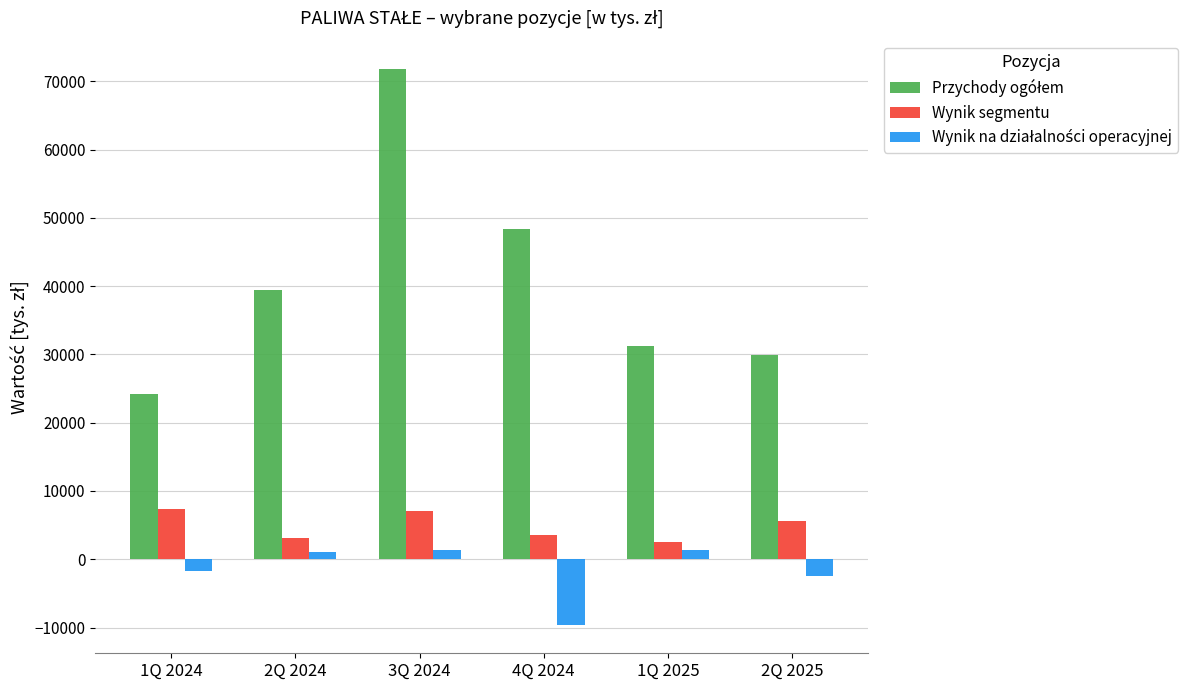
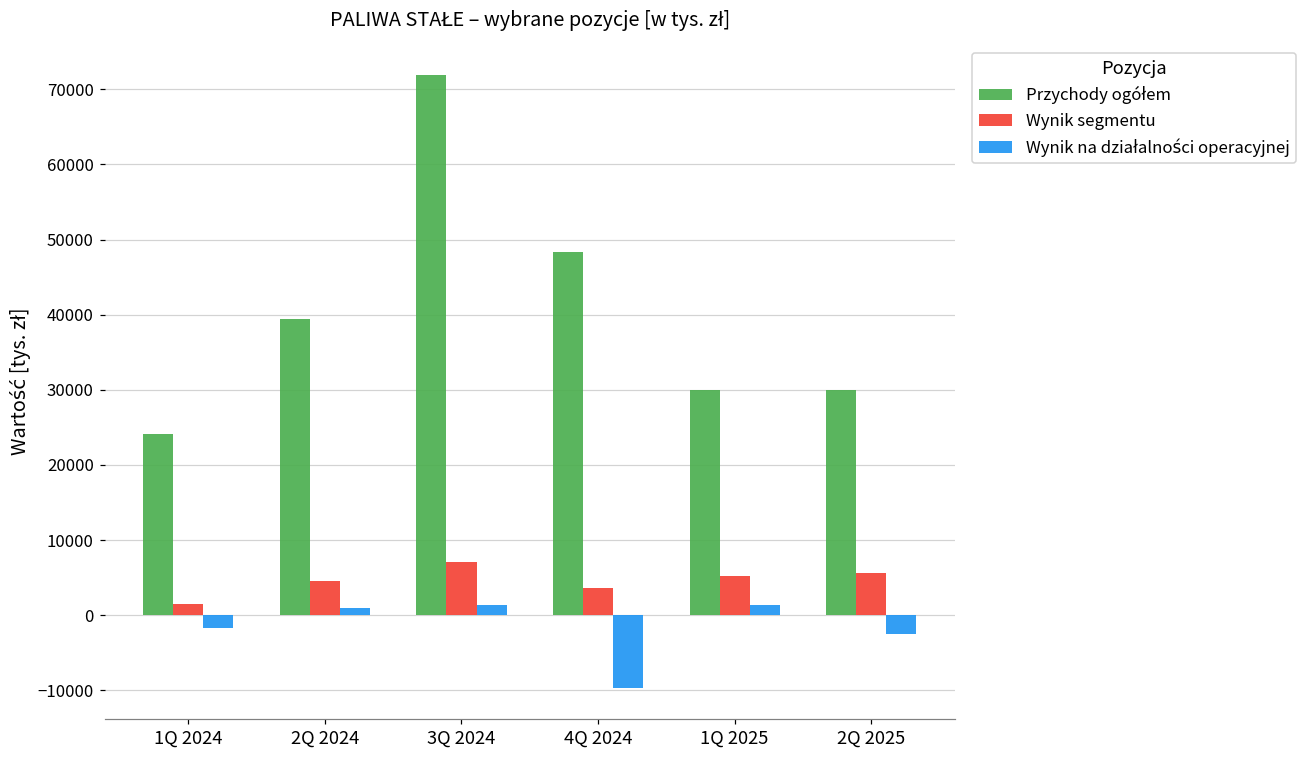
Wynik segmentu, 1Q 2024: 7000 -> 2000
Wynik segmentu, 2Q 2024: 3000 -> 5000
Przychody ogółem, 1Q 2025: 31000 -> 30000
Wynik segmentu, 1Q 2025: 3000 -> 5000
